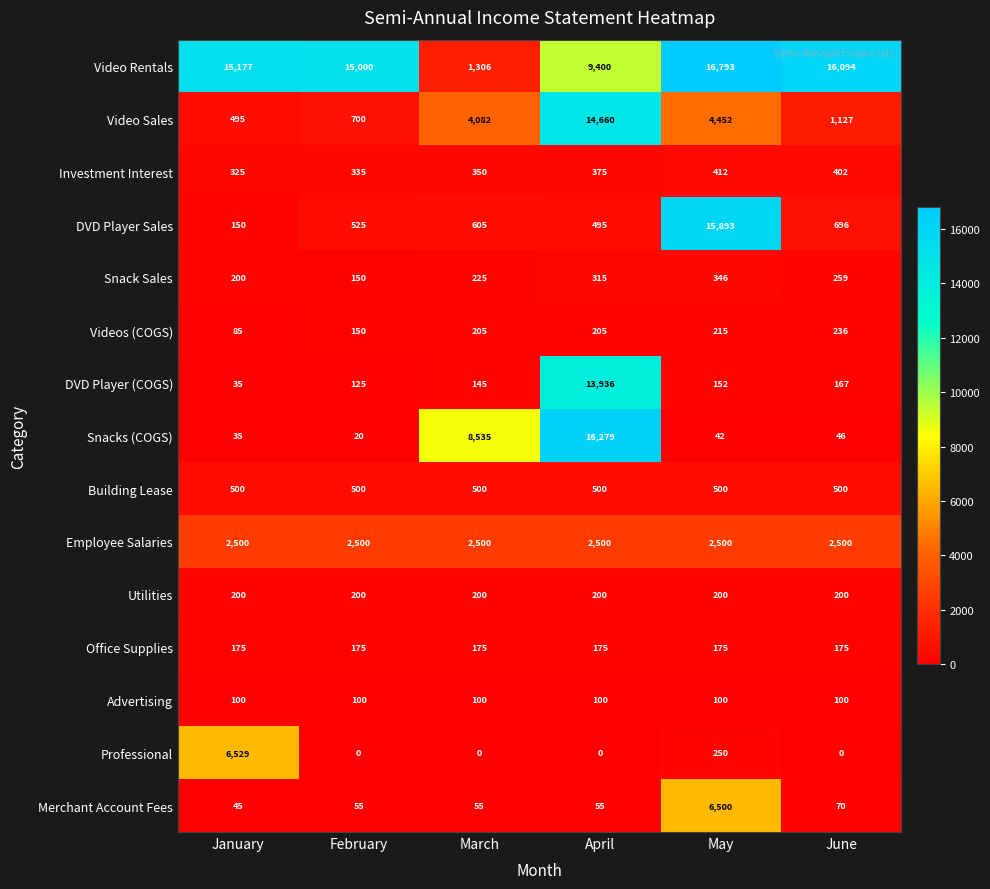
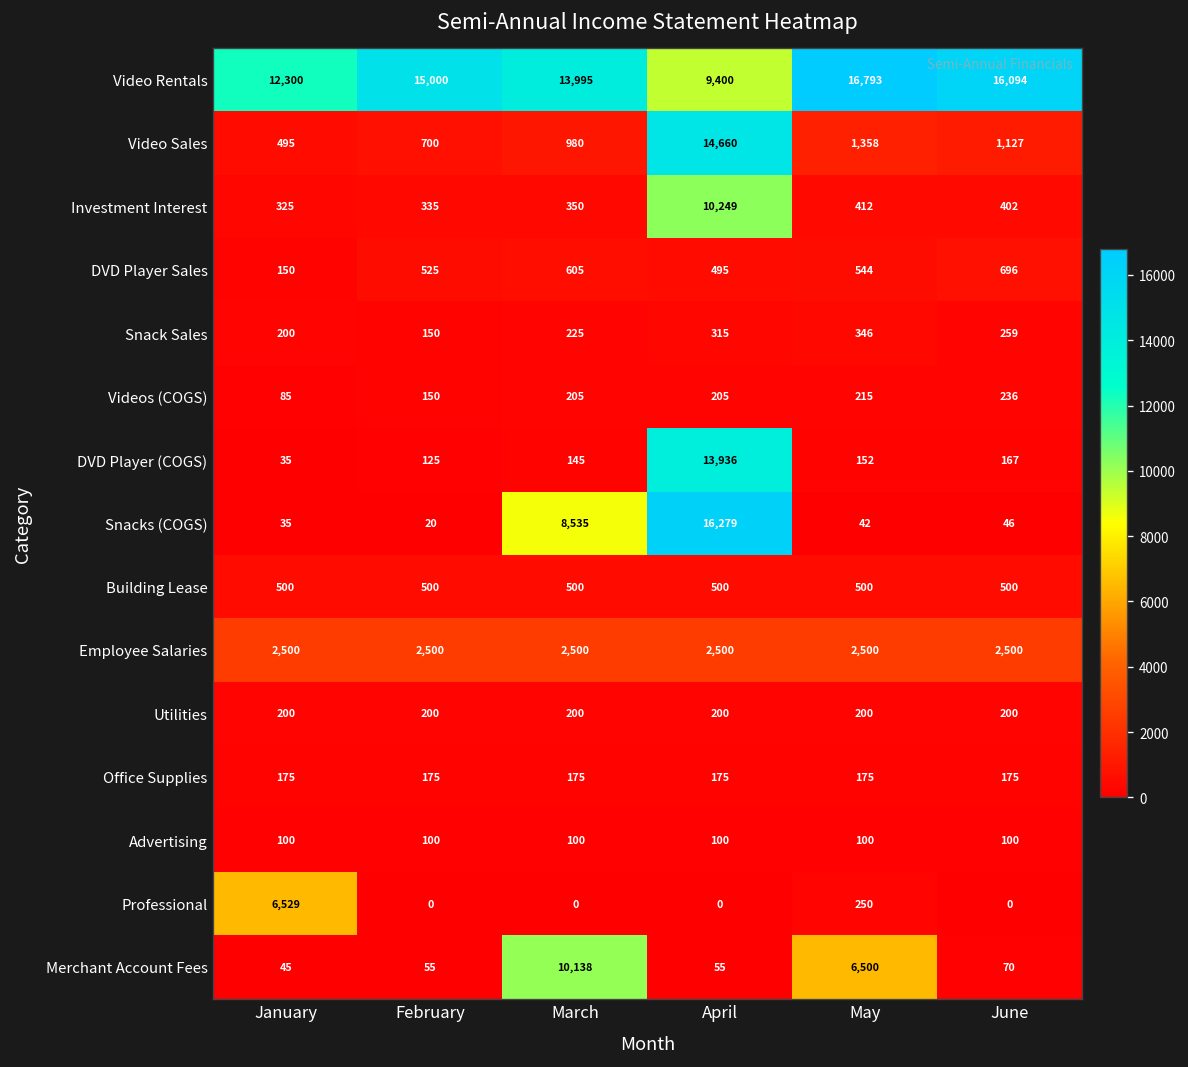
Video Rentals, January: 15,177 -> 12,300
Video Rentals, March: 1,306 -> 13,995
Video Sales, March: 4,082 -> 980
Video Sales, May: 4,452 -> 1,358
Investment Interest, April: 375 -> 10,249
DVD Player Sales, May: 15,893 -> 544
Merchant Account Fees, March: 55 -> 10,138
